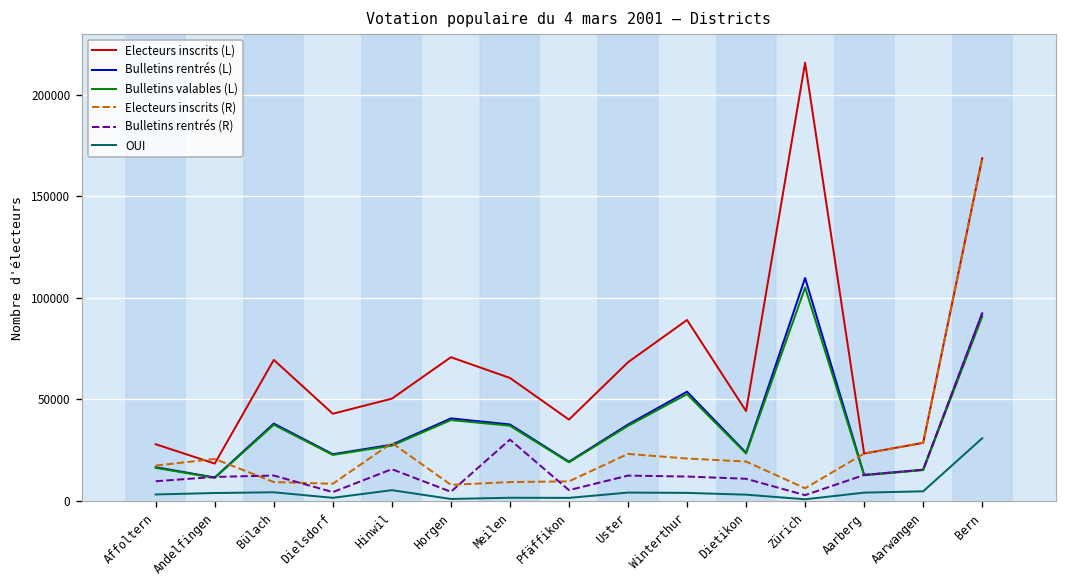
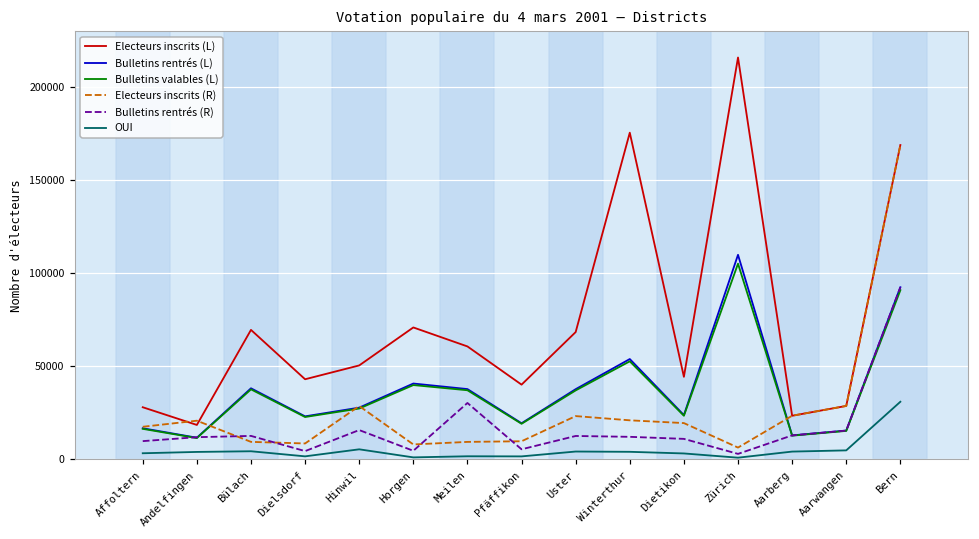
Electeurs inscrits (L), Winterthur: 89000 -> 175000
